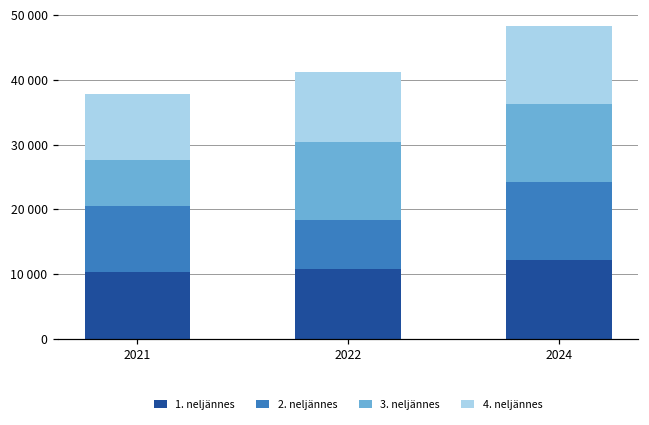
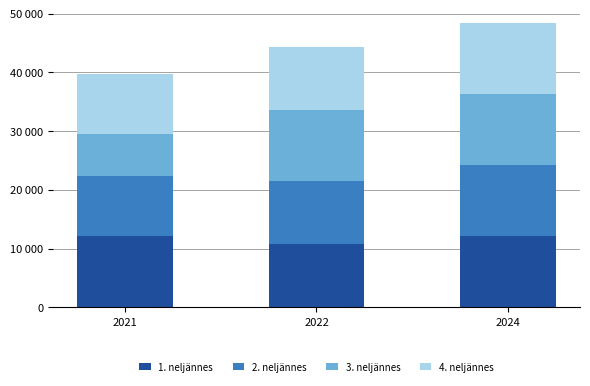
1. neljännes, 2021: 10000 -> 12000
2. neljännes, 2022: 8000 -> 11000
